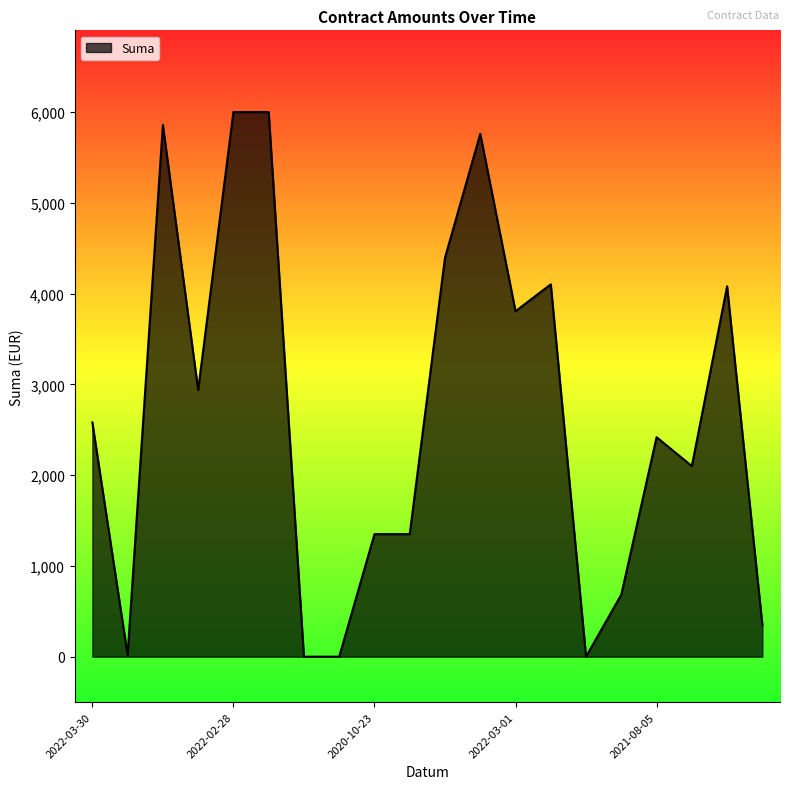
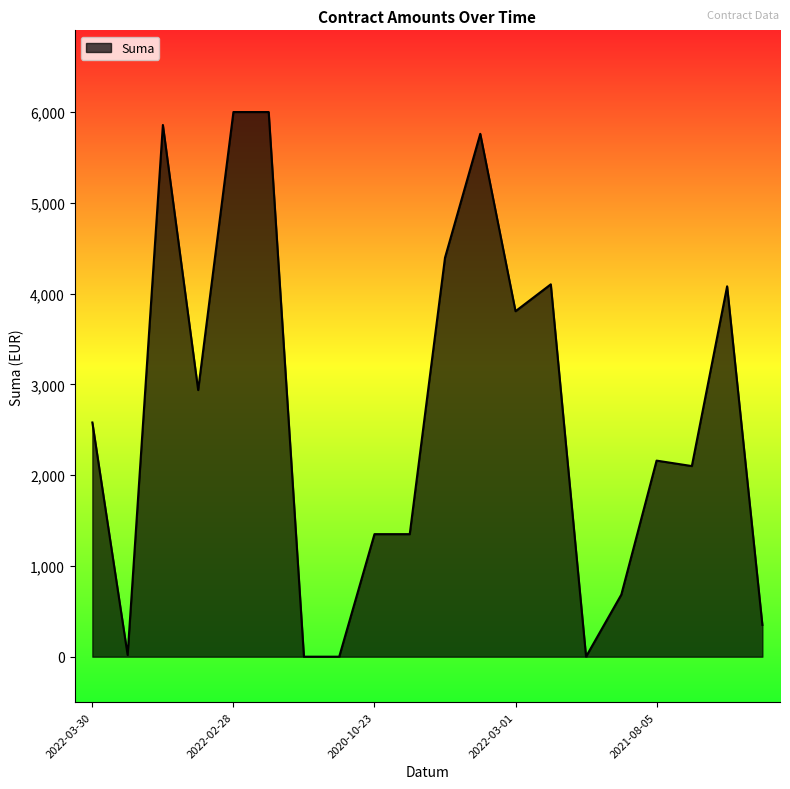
2021-08-05: 2,400 -> 2,200
